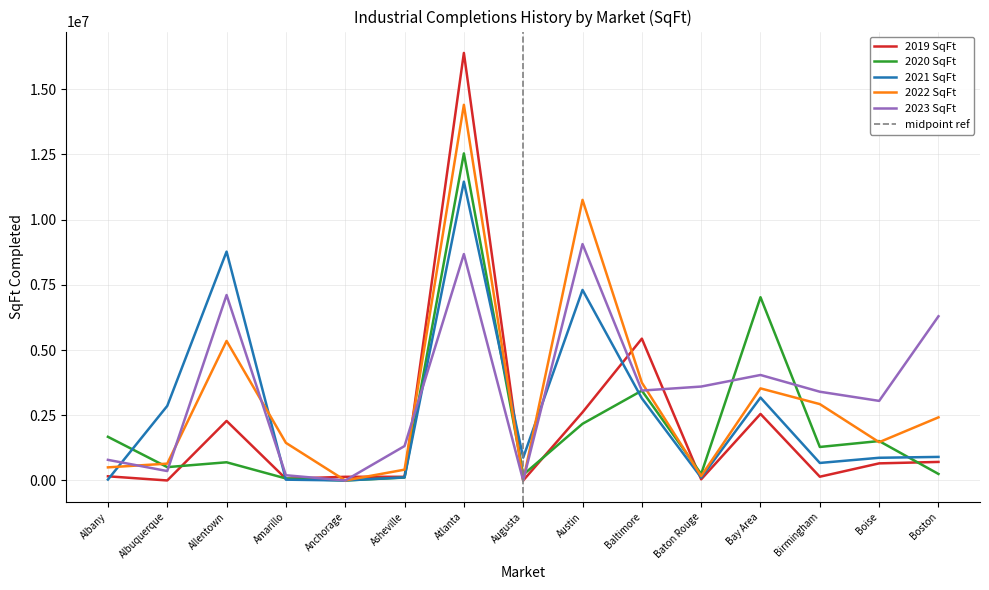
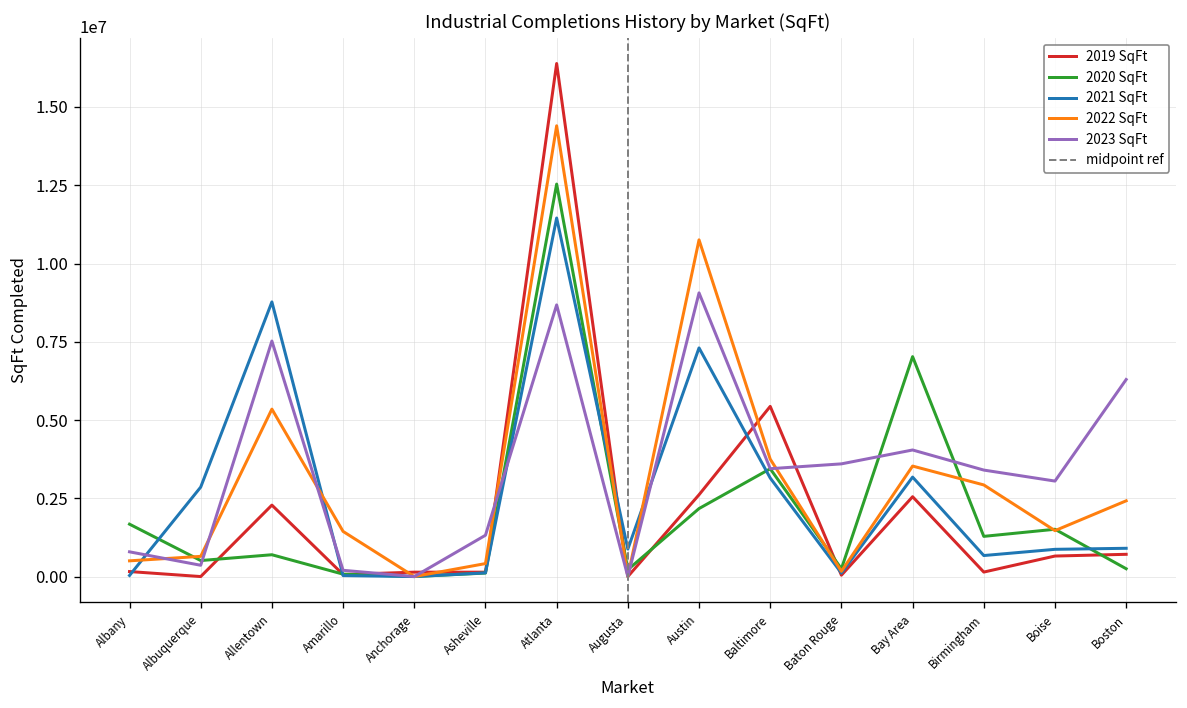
2023 SqFt, Allentown: 7100000 -> 7500000
